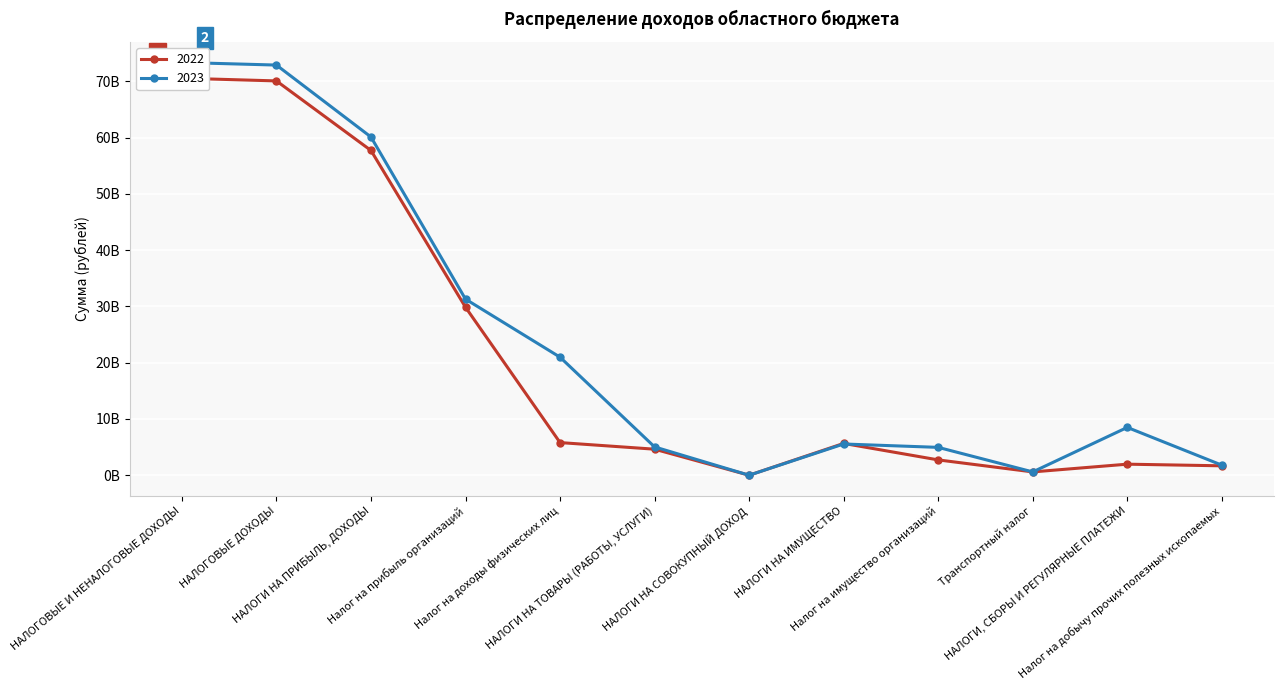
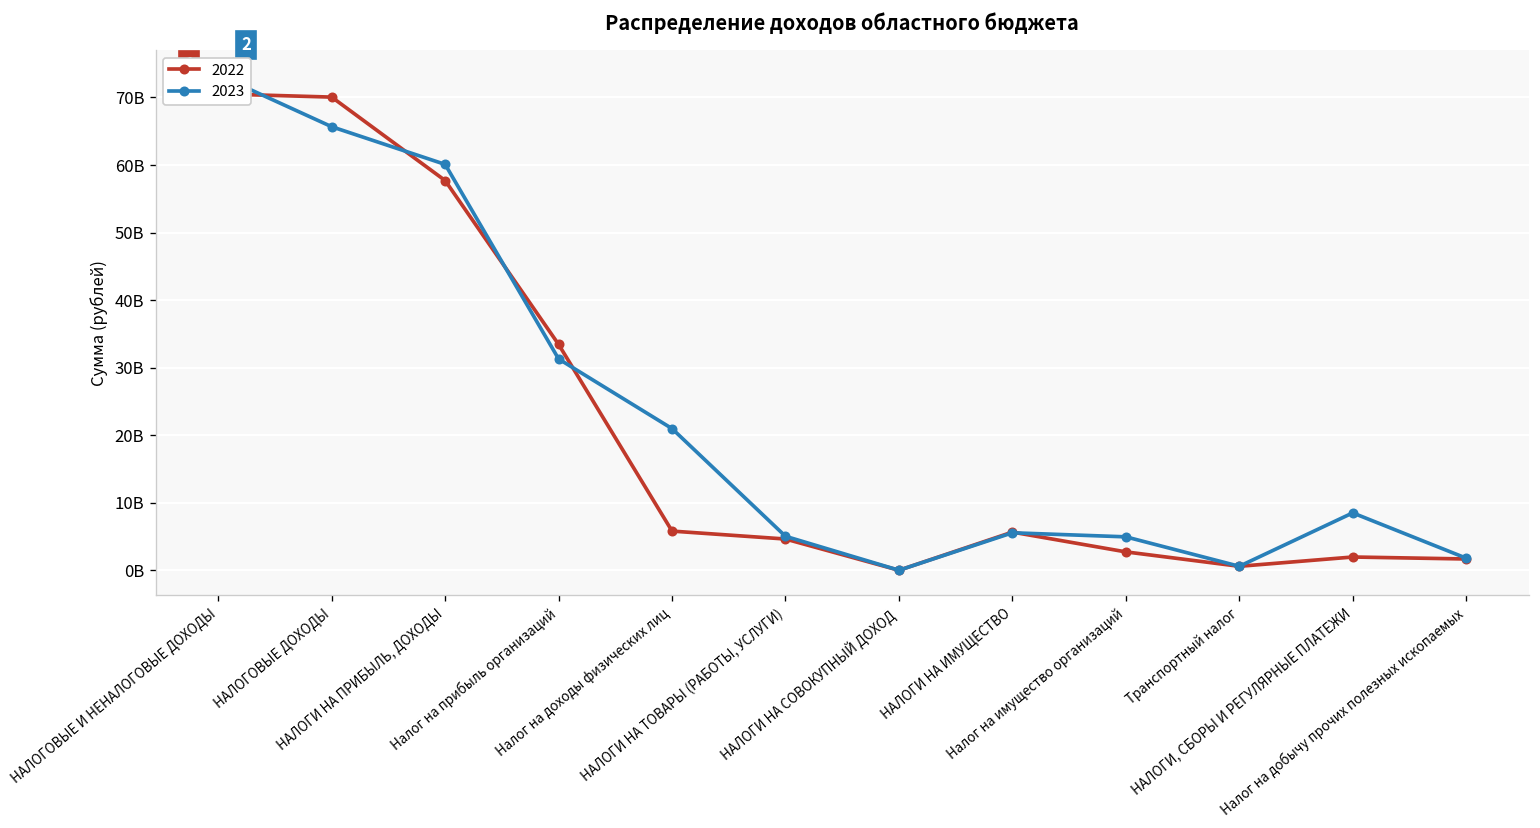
2023, НАЛОГОВЫЕ ДОХОДЫ: 73000000000 -> 66000000000
2022, Налог на прибыль организаций: 30000000000 -> 33000000000
